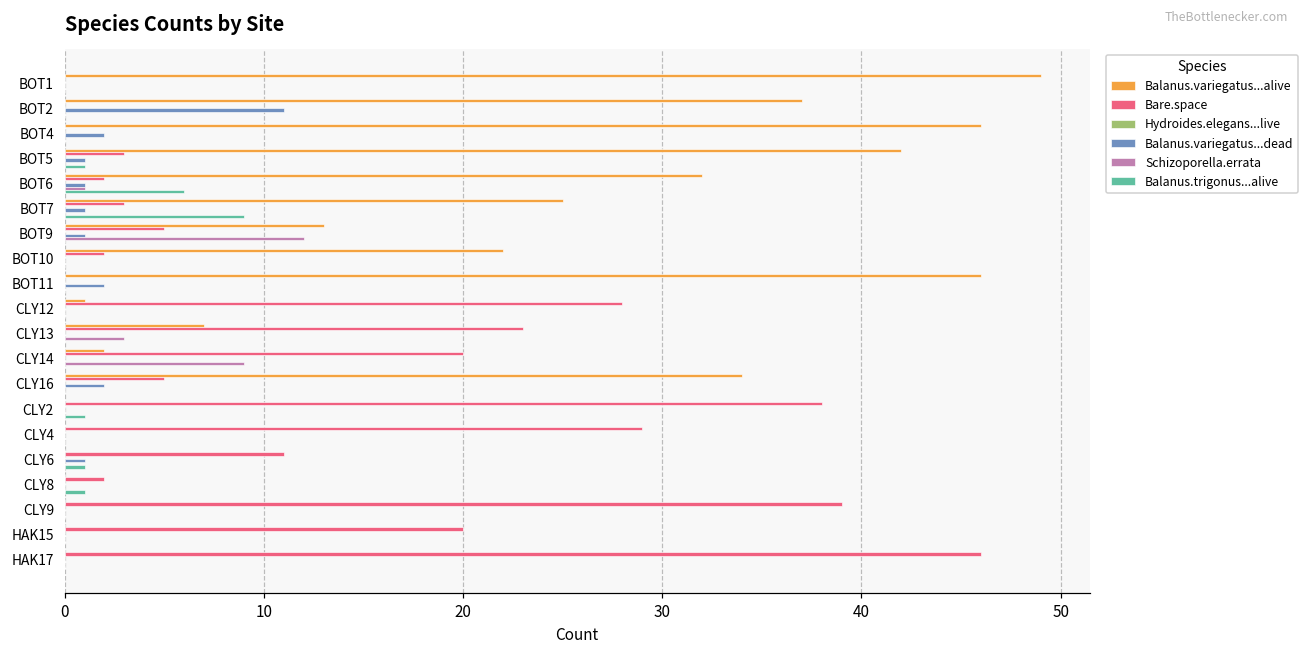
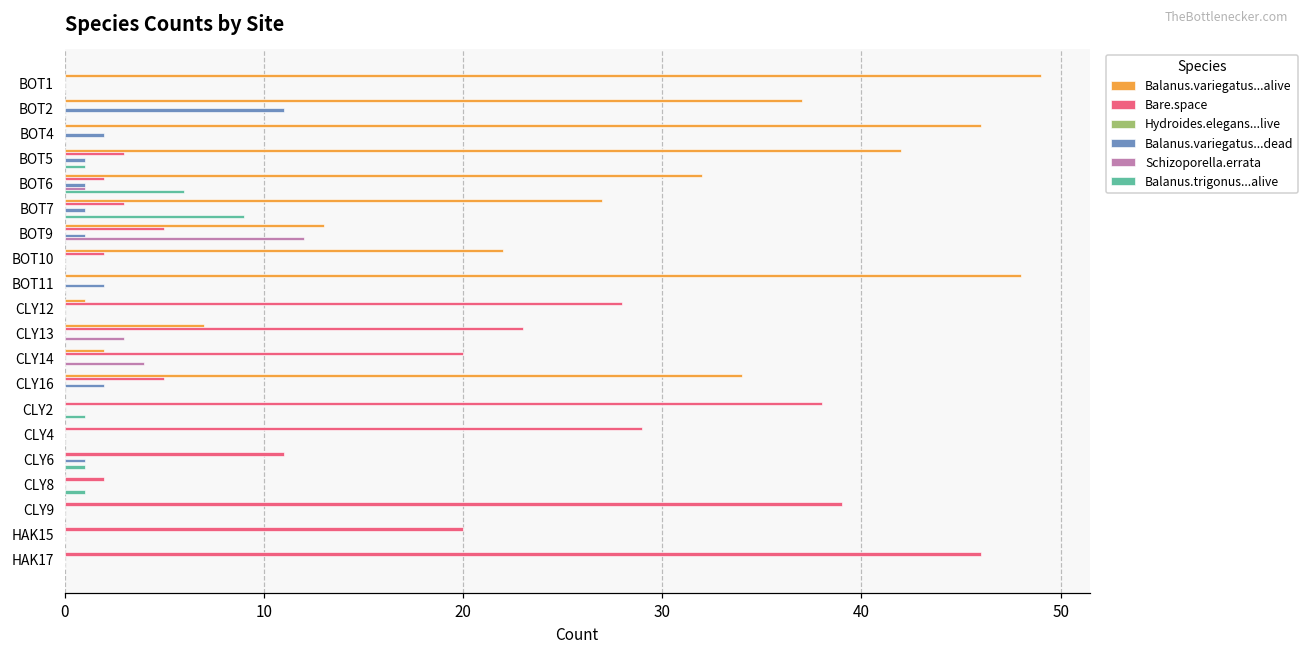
Balanus.variegatus...alive, BOT7: 25 -> 27
Balanus.variegatus...alive, BOT11: 46 -> 48
Schizoporella.errata, CLY14: 9 -> 4
